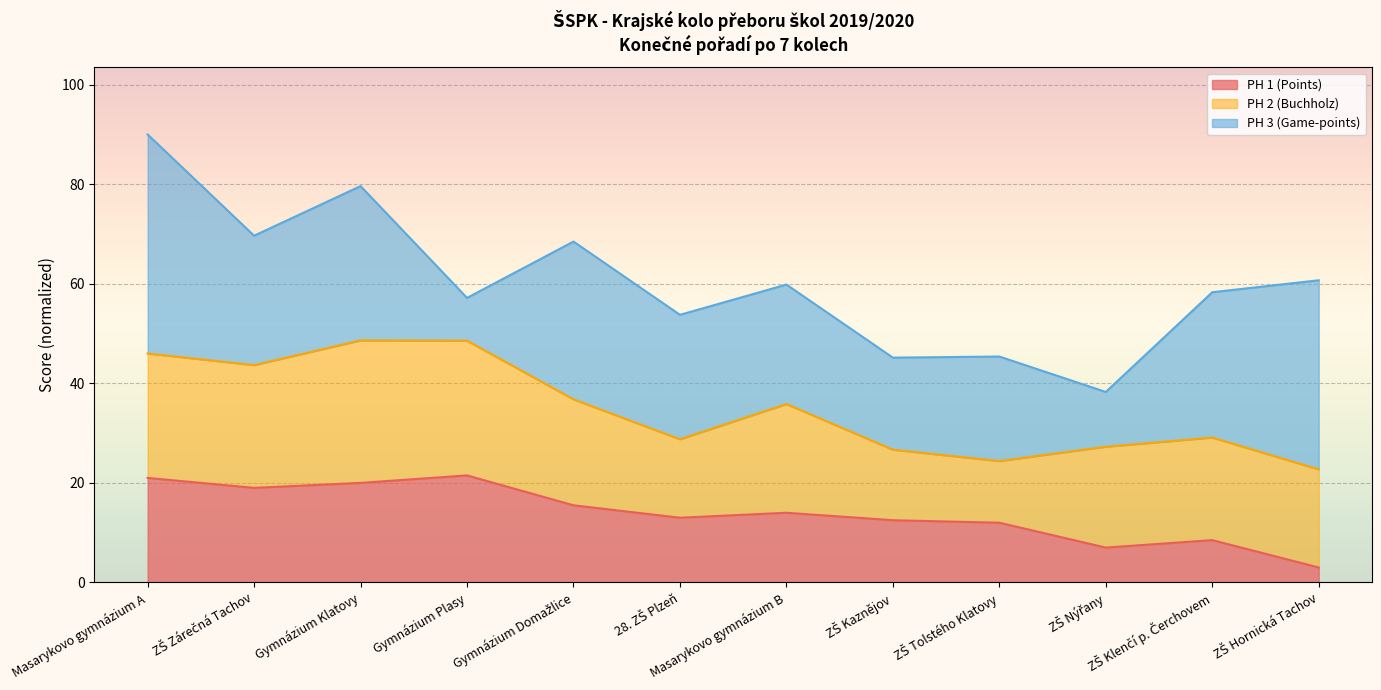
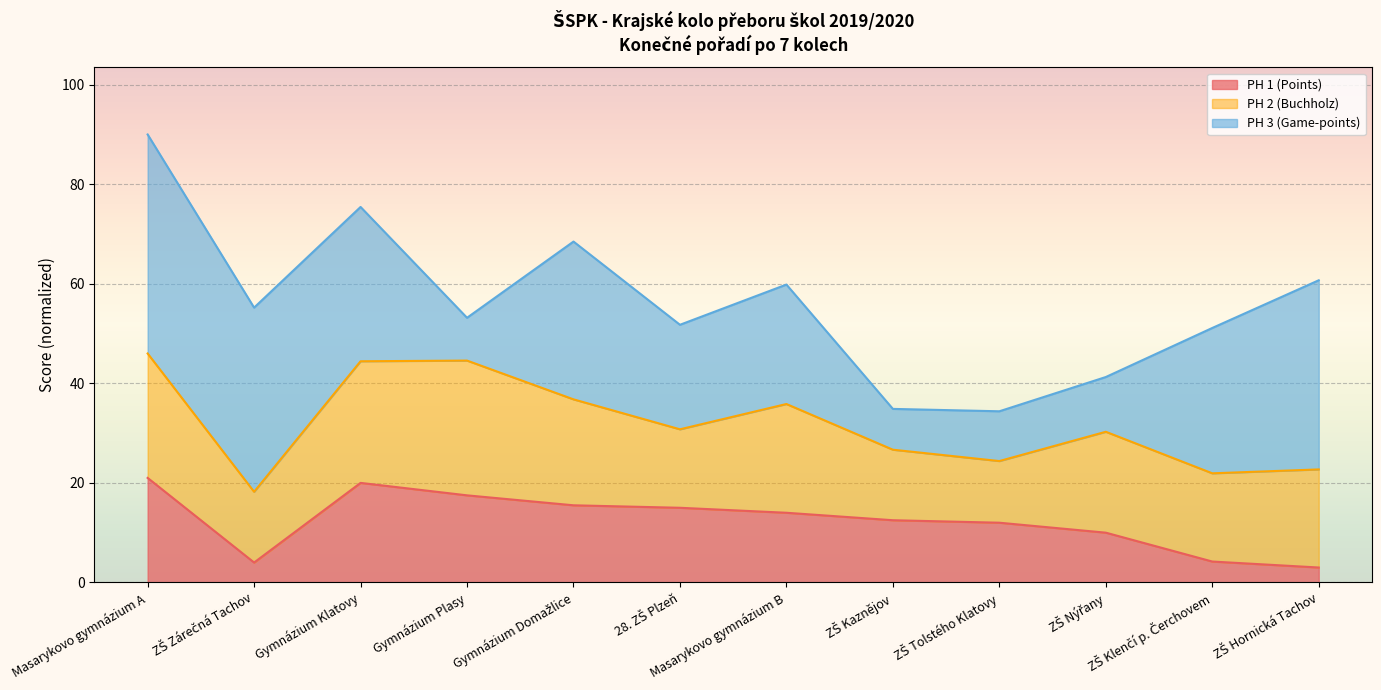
PH 1 (Points), ZŠ Zárečná Tachov: 19 -> 4
PH 2 (Buchholz), ZŠ Zárečná Tachov: 25 -> 14
PH 3 (Game-points), ZŠ Zárečná Tachov: 26 -> 37
PH 2 (Buchholz), Gymnázium Klatovy: 29 -> 24
PH 1 (Points), Gymnázium Plasy: 22 -> 18
PH 1 (Points), 28. ZŠ Plzeň: 13 -> 15
PH 3 (Game-points), 28. ZŠ Plzeň: 25 -> 21
PH 3 (Game-points), ZŠ Kaznějov: 19 -> 8
PH 3 (Game-points), ZŠ Tolstého Klatovy: 21 -> 10
PH 1 (Points), ZŠ Nýřany: 7 -> 10
PH 1 (Points), ZŠ Klenčí p. Čerchovem: 9 -> 4
PH 2 (Buchholz), ZŠ Klenčí p. Čerchovem: 21 -> 18
